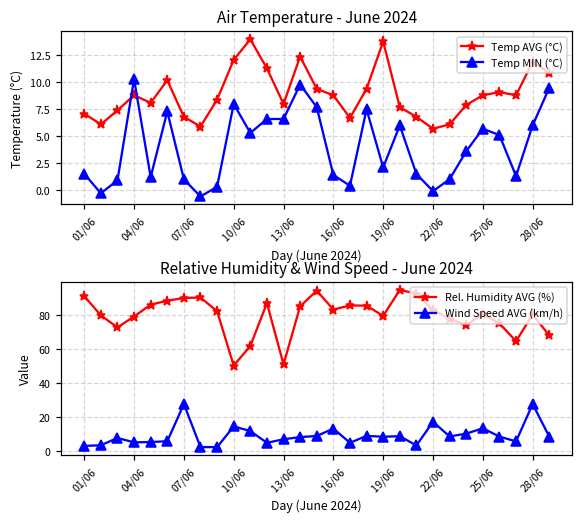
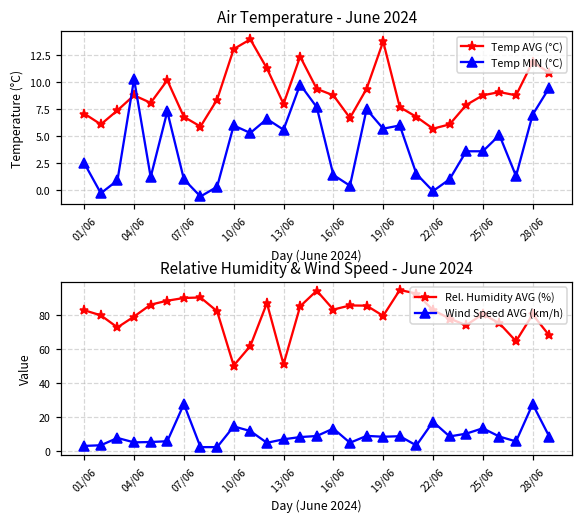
Air Temperature - June 2024, Temp MIN (°C), 01/06: 2 -> 3
Air Temperature - June 2024, Temp AVG (°C), 10/06: 12 -> 13
Air Temperature - June 2024, Temp MIN (°C), 10/06: 8 -> 6
Air Temperature - June 2024, Temp MIN (°C), 13/06: 7 -> 6
Air Temperature - June 2024, Temp MIN (°C), 19/06: 2 -> 6
Air Temperature - June 2024, Temp MIN (°C), 25/06: 6 -> 4
Air Temperature - June 2024, Temp MIN (°C), 28/06: 6 -> 7
Relative Humidity & Wind Speed - June 2024, Rel. Humidity AVG (%), 01/06: 91 -> 83
